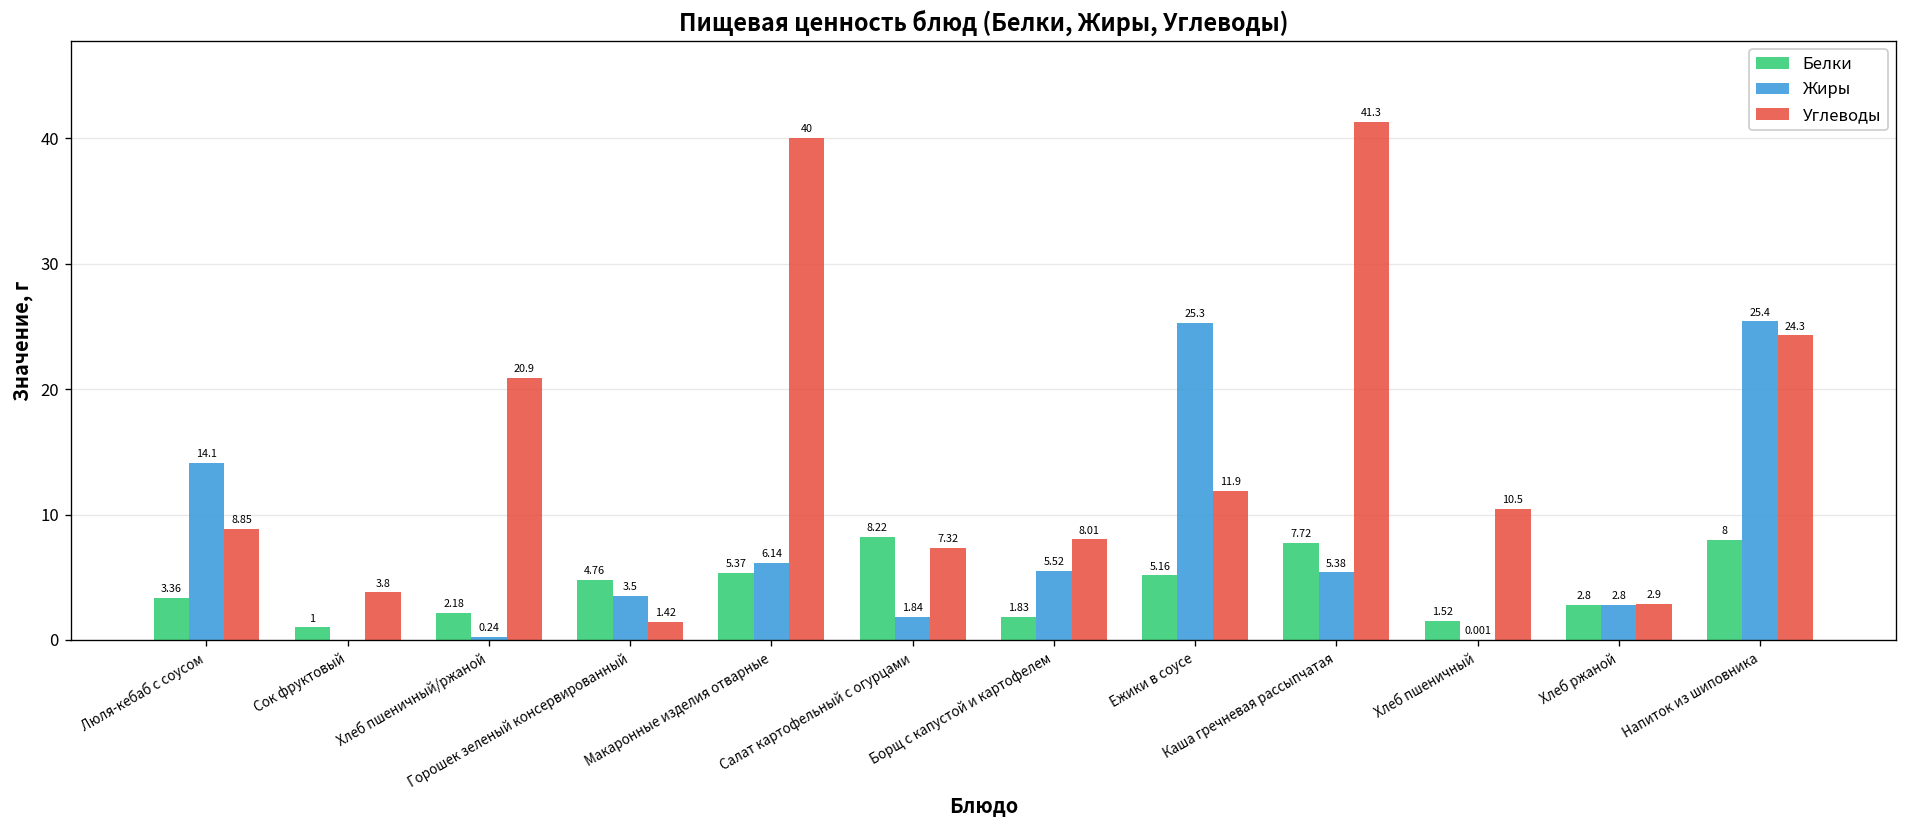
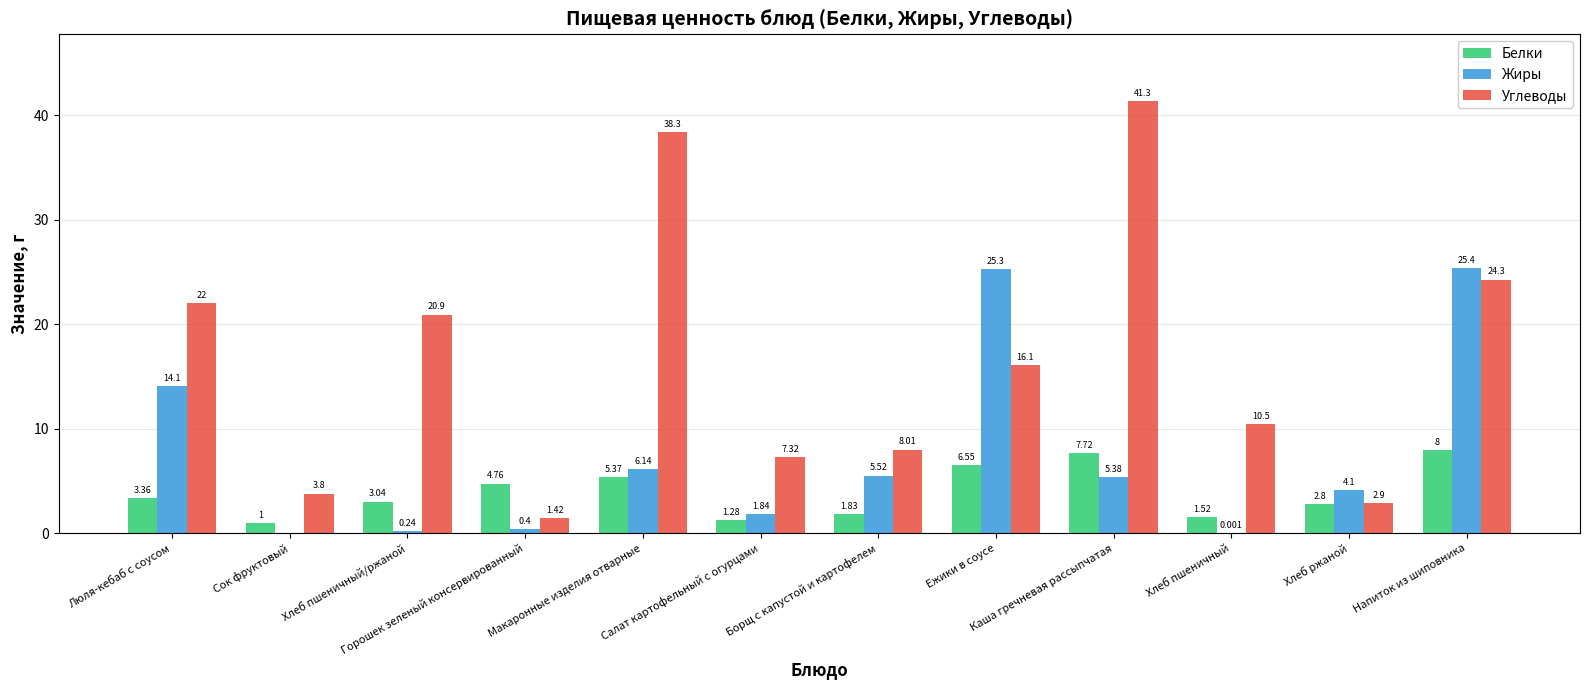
Углеводы, Люля-кебаб с соусом: 8.85 -> 22
Белки, Хлеб пшеничный/ржаной: 2.18 -> 3.04
Жиры, Горошек зеленый консервированный: 3.5 -> 0.4
Углеводы, Макаронные изделия отварные: 40 -> 38.3
Белки, Салат картофельный с огурцами: 8.22 -> 1.28
Белки, Ежики в соусе: 5.16 -> 6.55
Углеводы, Ежики в соусе: 11.9 -> 16.1
Жиры, Хлеб ржаной: 2.8 -> 4.1
